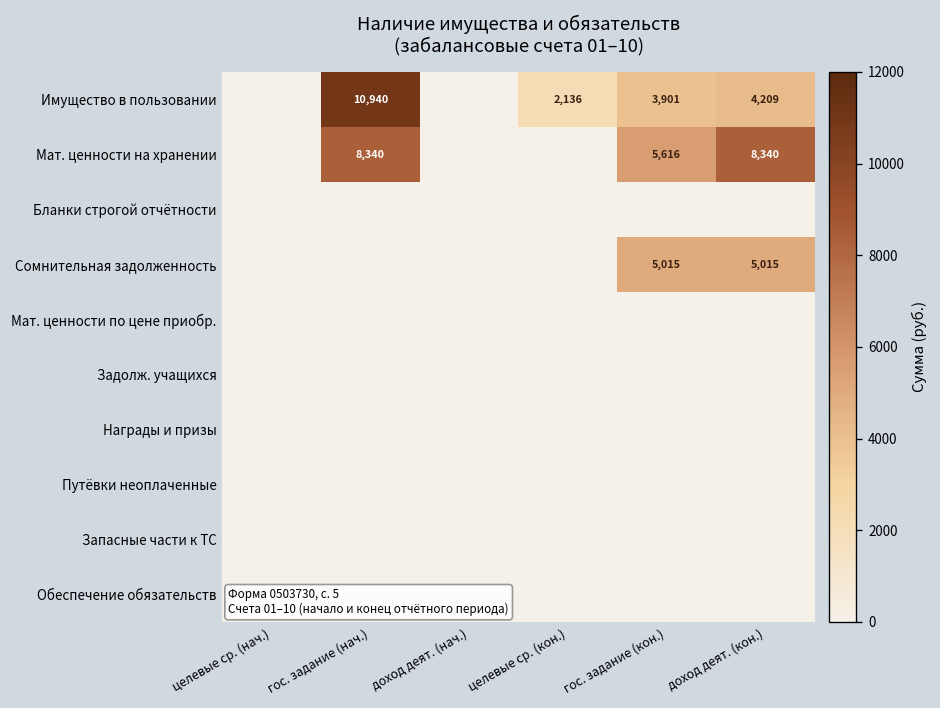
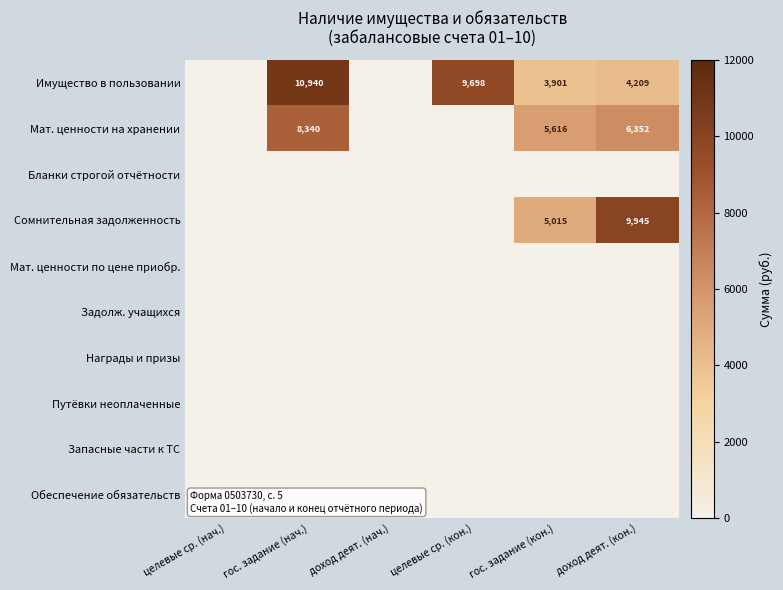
Имущество в пользовании, целевые ср. (кон.): 2,136 -> 9,698
Мат. ценности на хранении, доход деят. (кон.): 8,340 -> 6,352
Сомнительная задолженность, доход деят. (кон.): 5,015 -> 9,945
